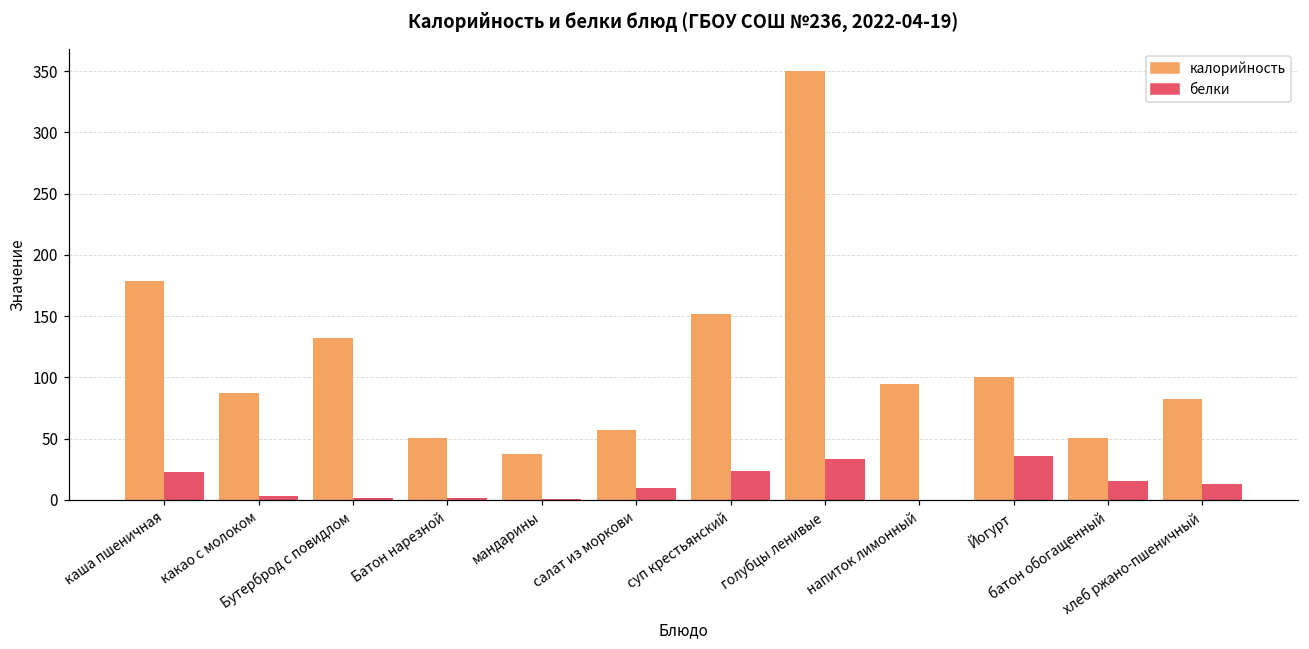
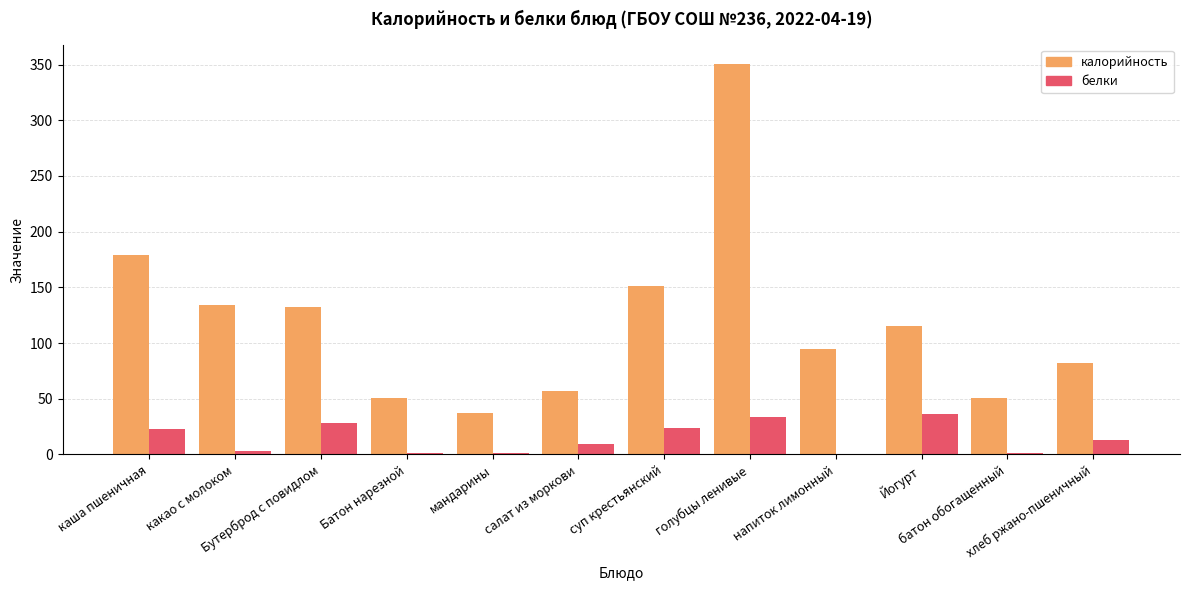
калорийность, какао с молоком: 87 -> 134
белки, Бутерброд с повидлом: 1 -> 28
калорийность, Йогурт: 100 -> 115
белки, батон обогащенный: 15 -> 1
